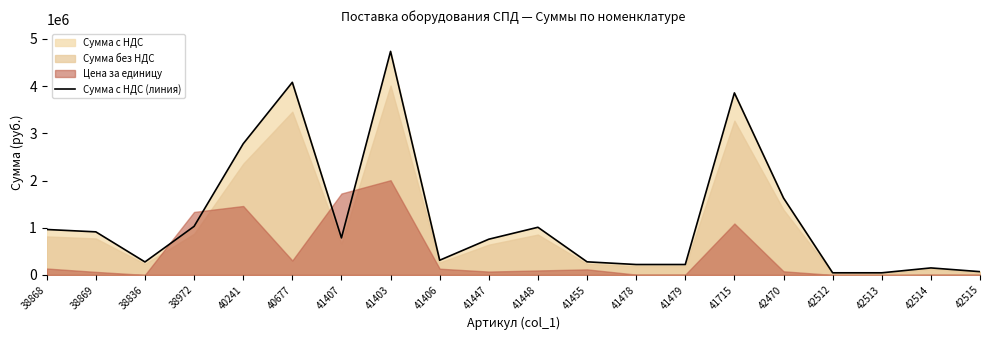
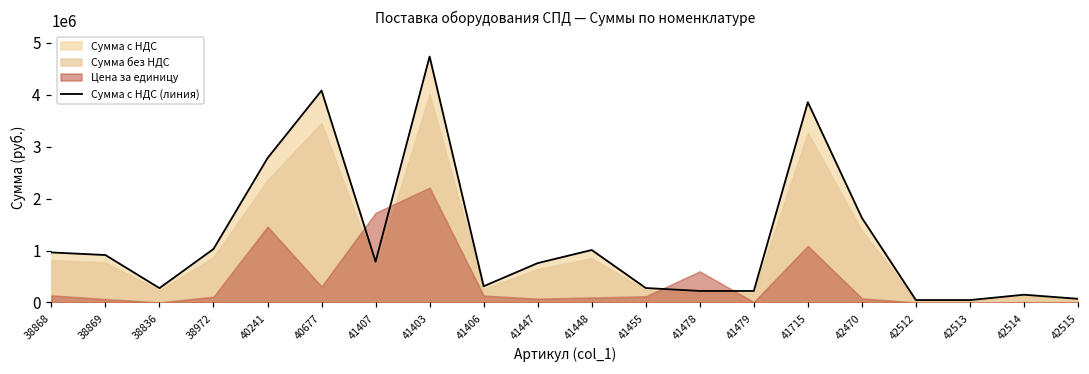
Цена за единицу, 38972: 1300000 -> 100000
Цена за единицу, 41403: 2000000 -> 2200000
Цена за единицу, 41478: 0 -> 600000
